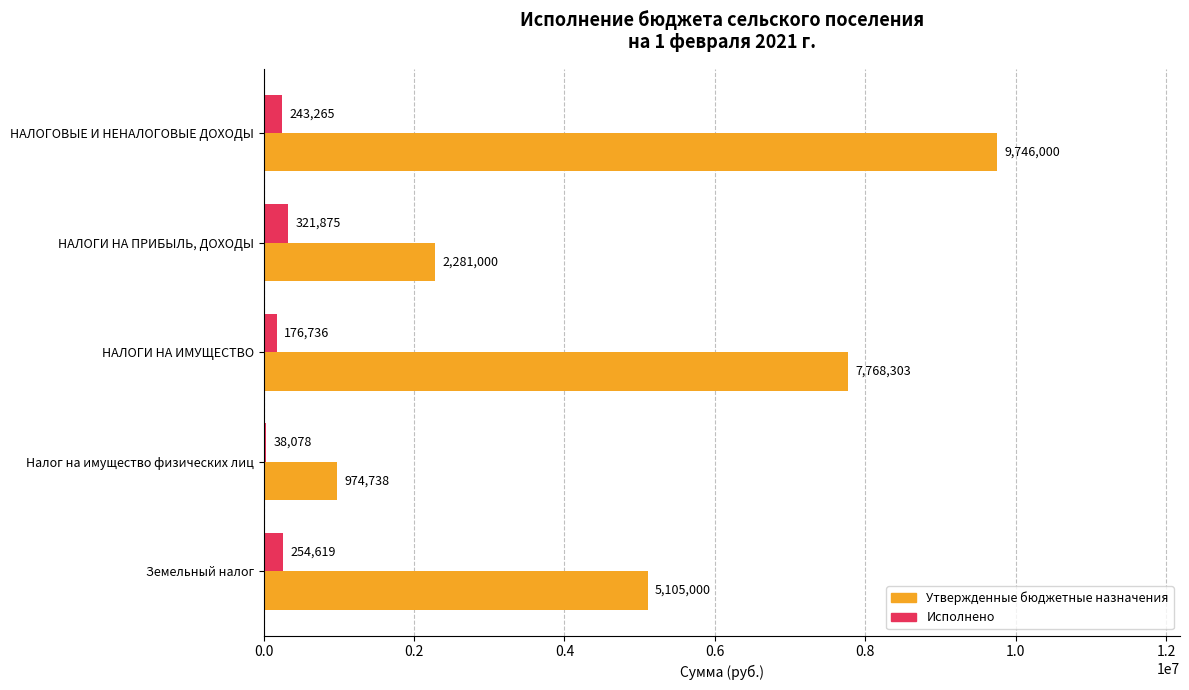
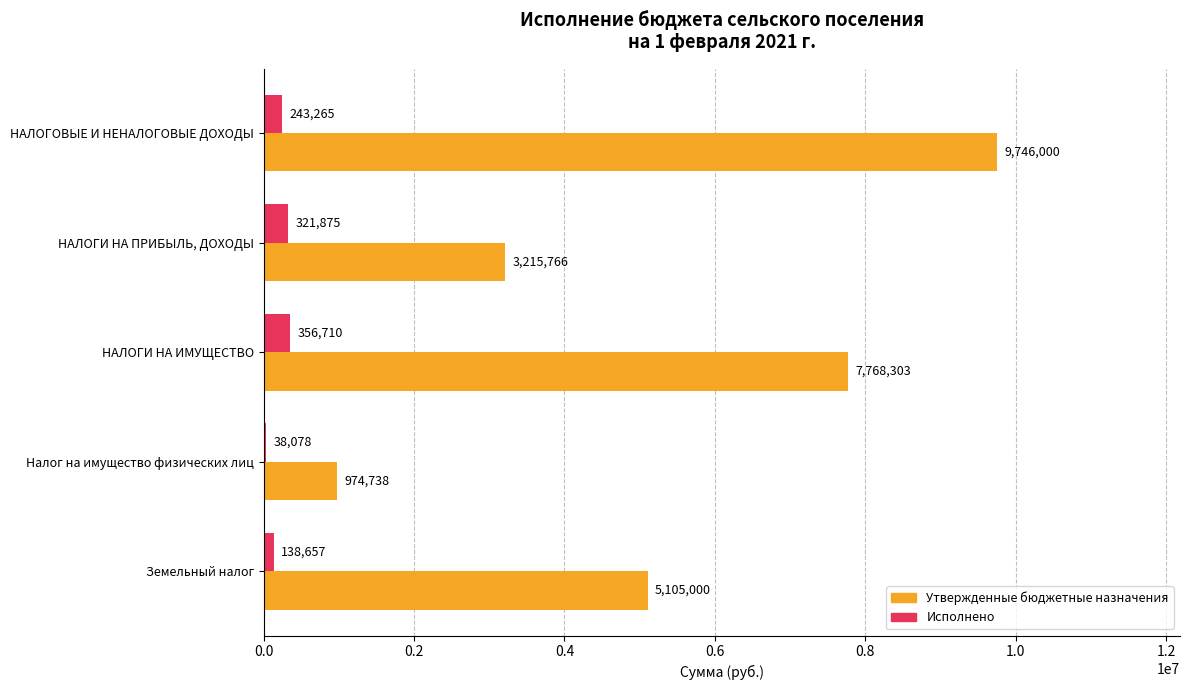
Утвержденные бюджетные назначения, НАЛОГИ НА ПРИБЫЛЬ, ДОХОДЫ: 2,281,000 -> 3,215,766
Исполнено, НАЛОГИ НА ИМУЩЕСТВО: 176,736 -> 356,710
Исполнено, Земельный налог: 254,619 -> 138,657
